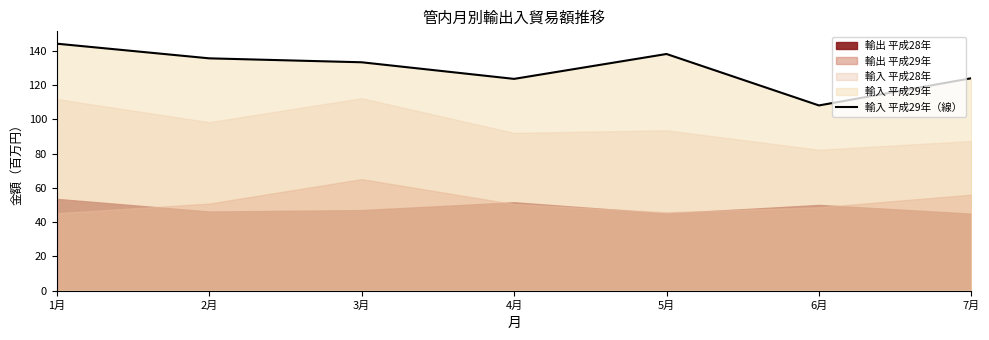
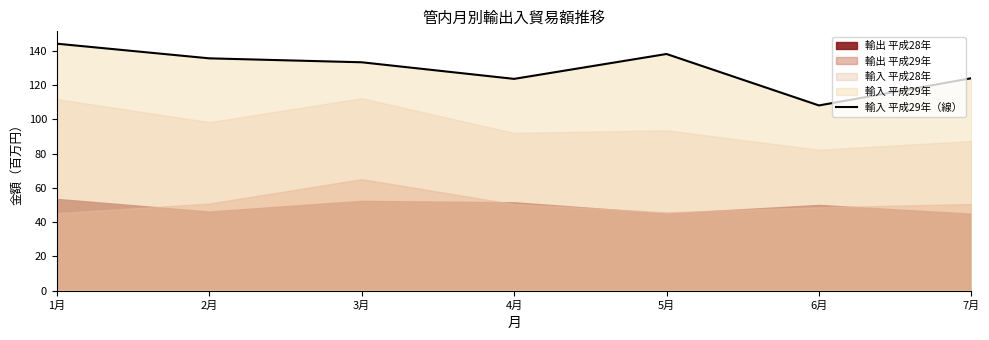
輸出 平成28年, 3月: 47 -> 52
輸出 平成29年, 7月: 56 -> 51
